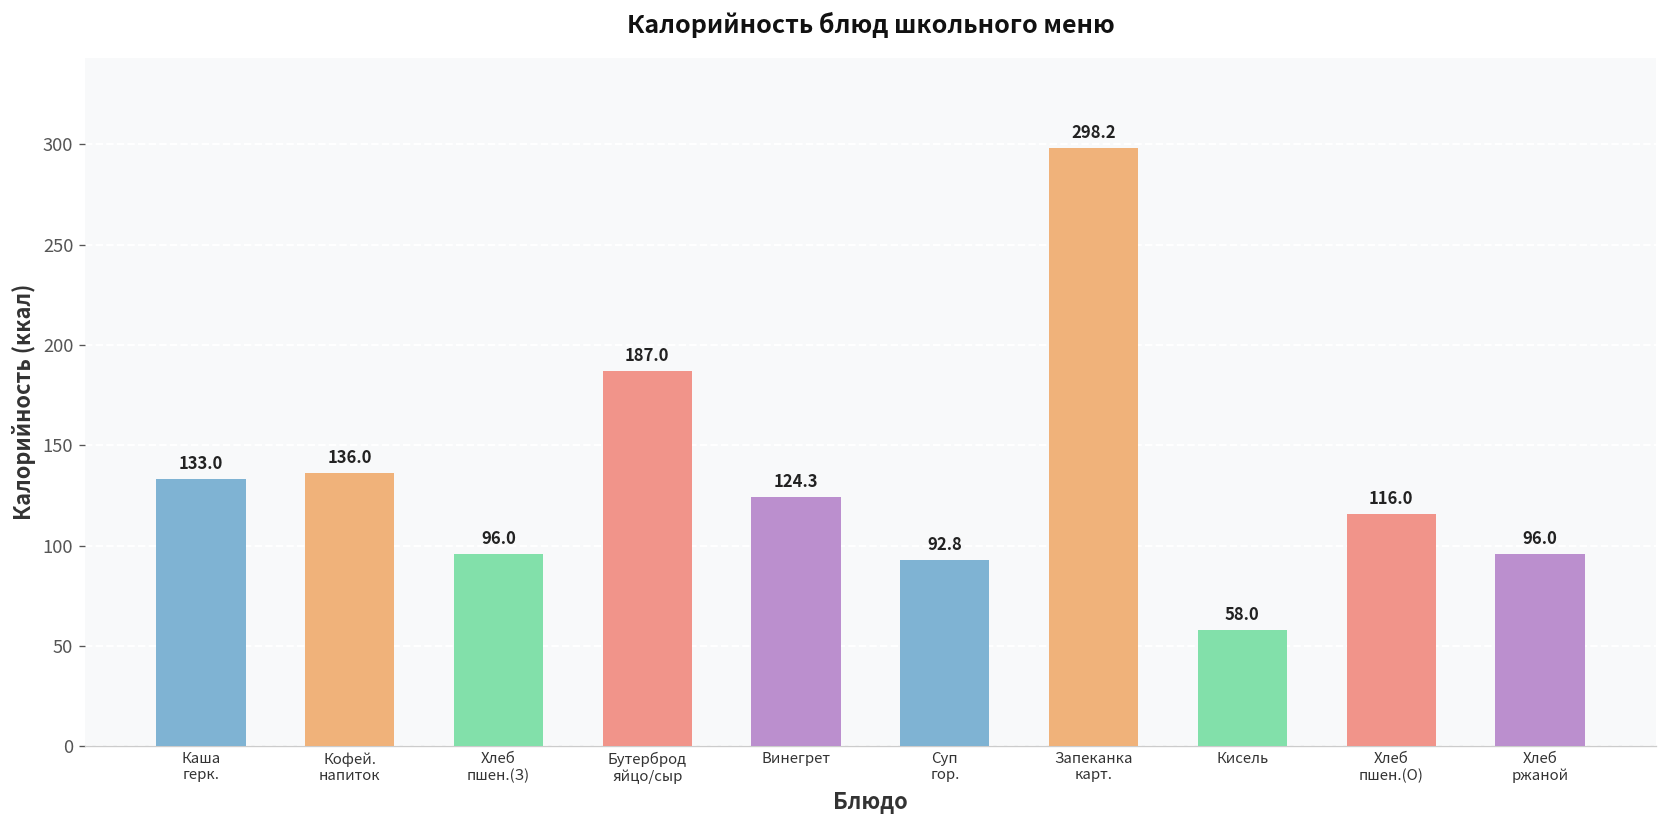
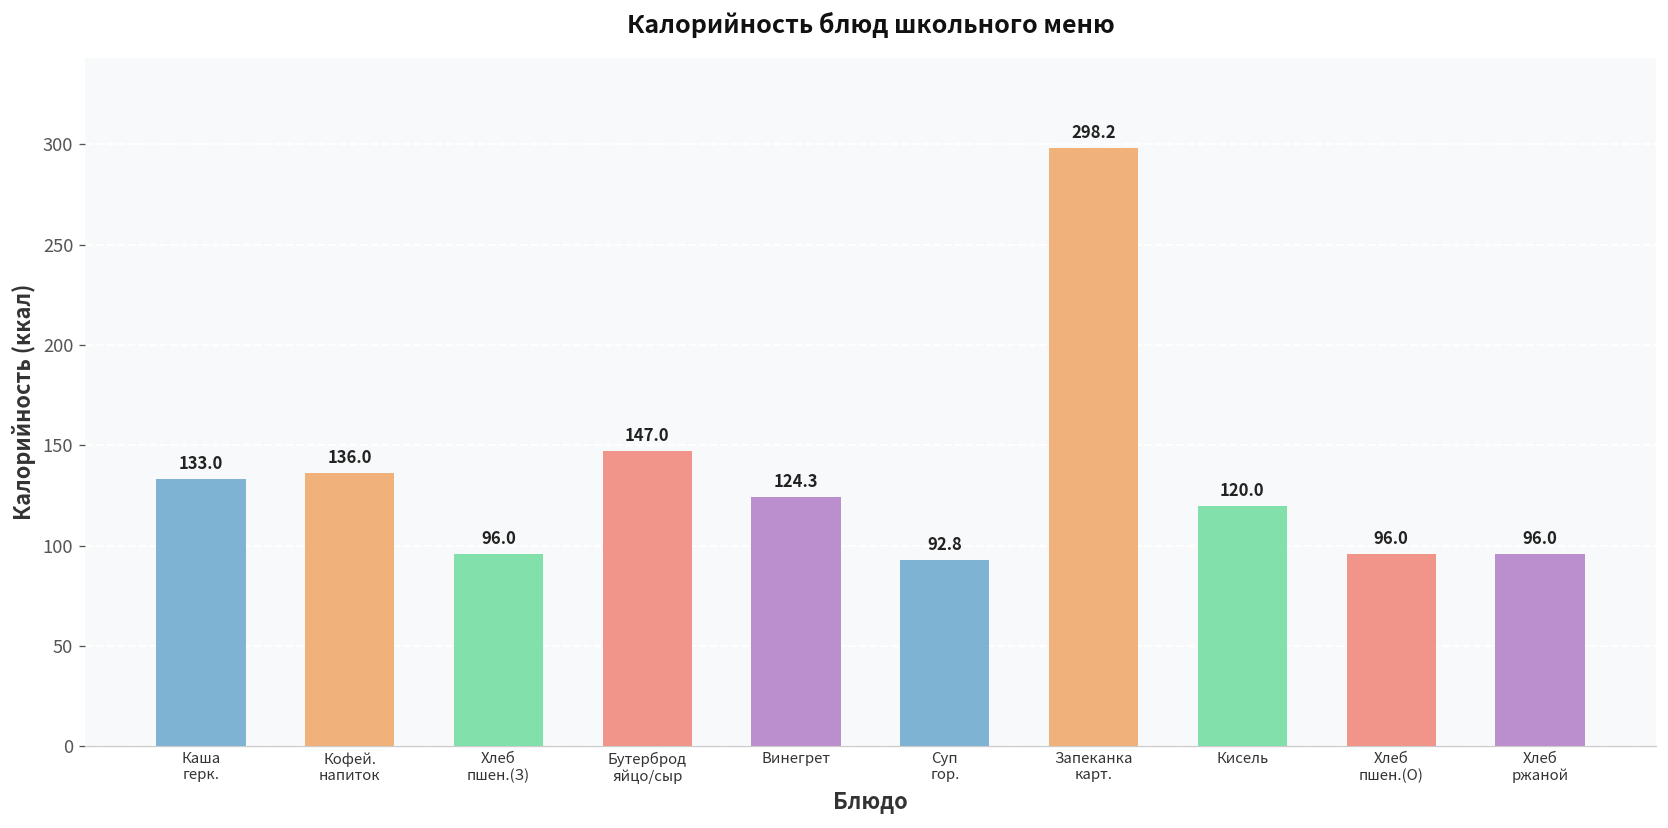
Бутерброд яйцо/сыр: 187.0 -> 147.0
Кисель: 58.0 -> 120.0
Хлеб пшен.(О): 116.0 -> 96.0
